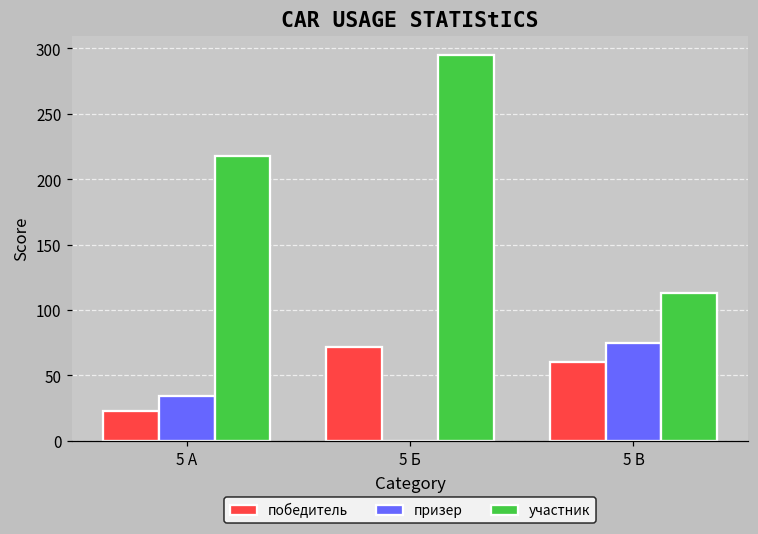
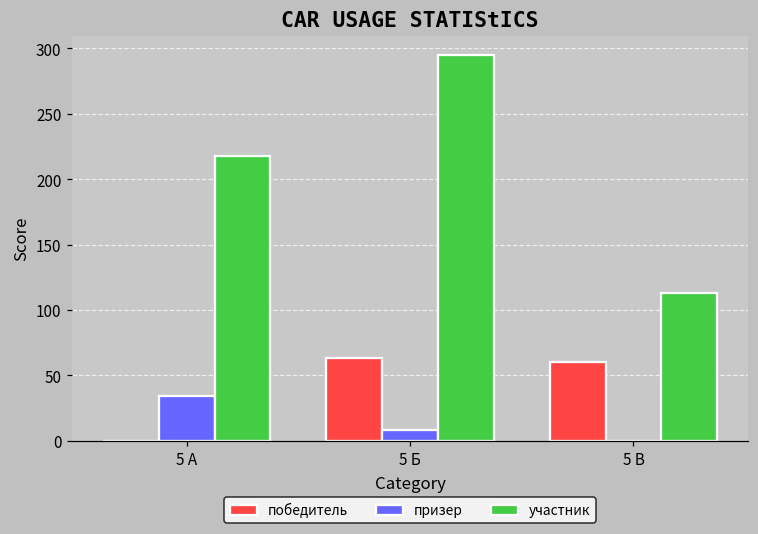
победитель, 5 А: 23 -> 0
победитель, 5 Б: 72 -> 63
призер, 5 Б: 0 -> 8
призер, 5 В: 75 -> 0
